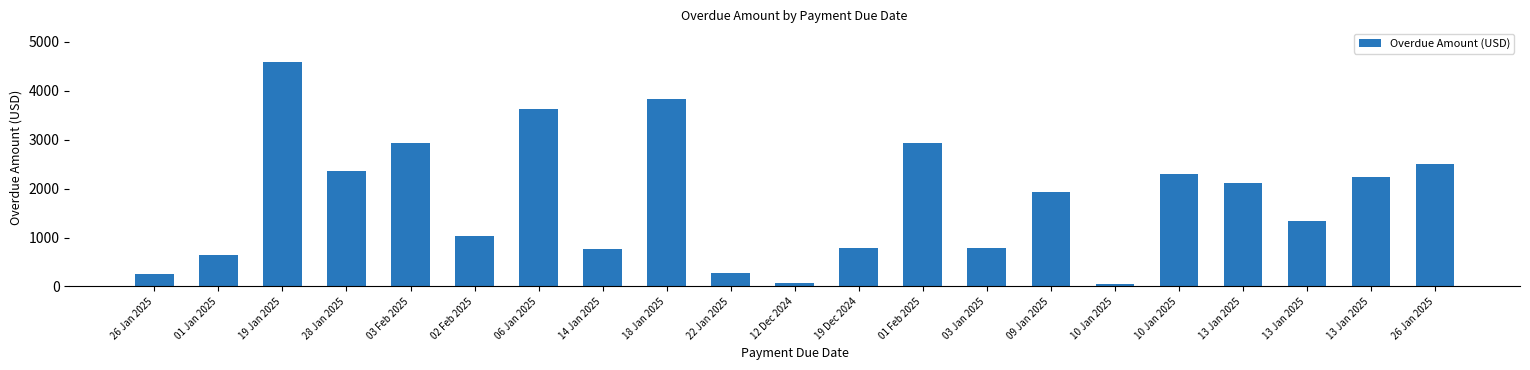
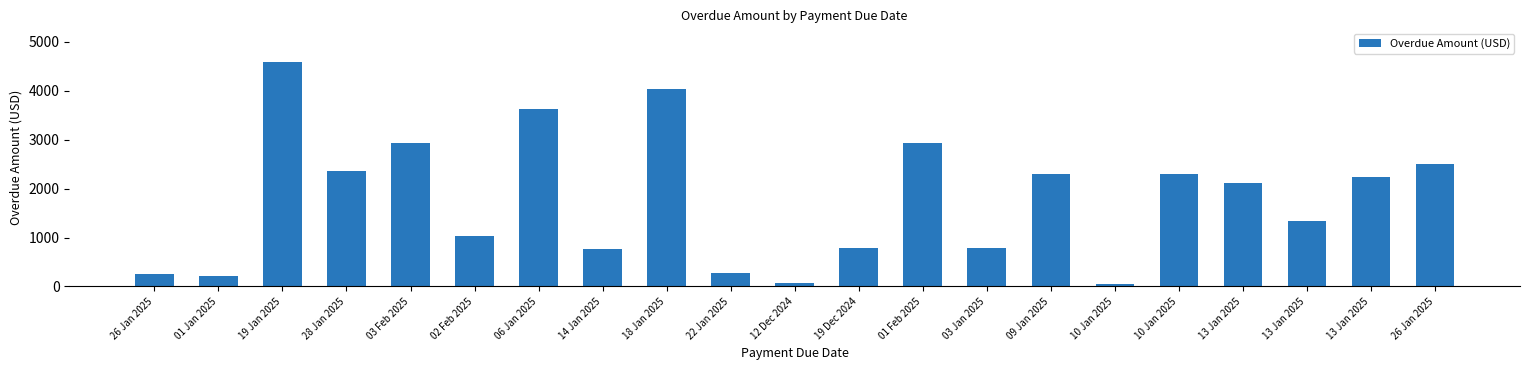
01 Jan 2025: 600 -> 200
18 Jan 2025: 3800 -> 4000
09 Jan 2025: 1900 -> 2300
